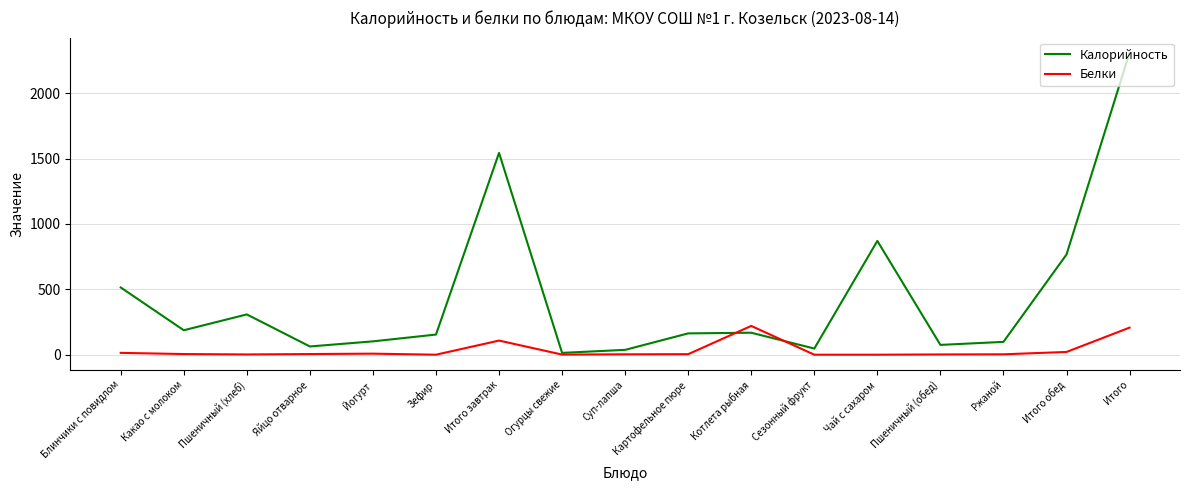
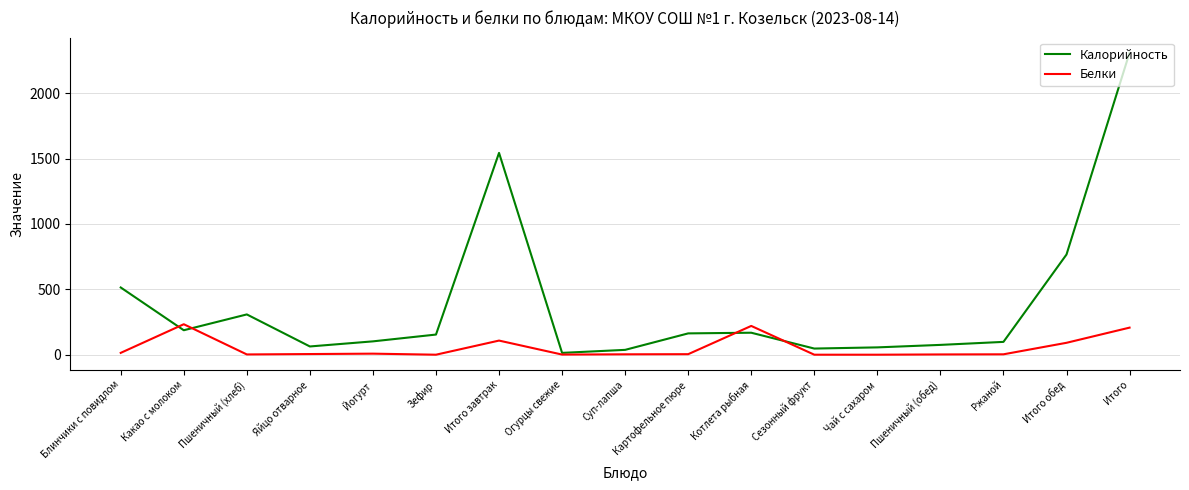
Белки, Какао с молоком: 10 -> 230
Калорийность, Чай с сахаром: 870 -> 60
Белки, Итого обед: 20 -> 90
